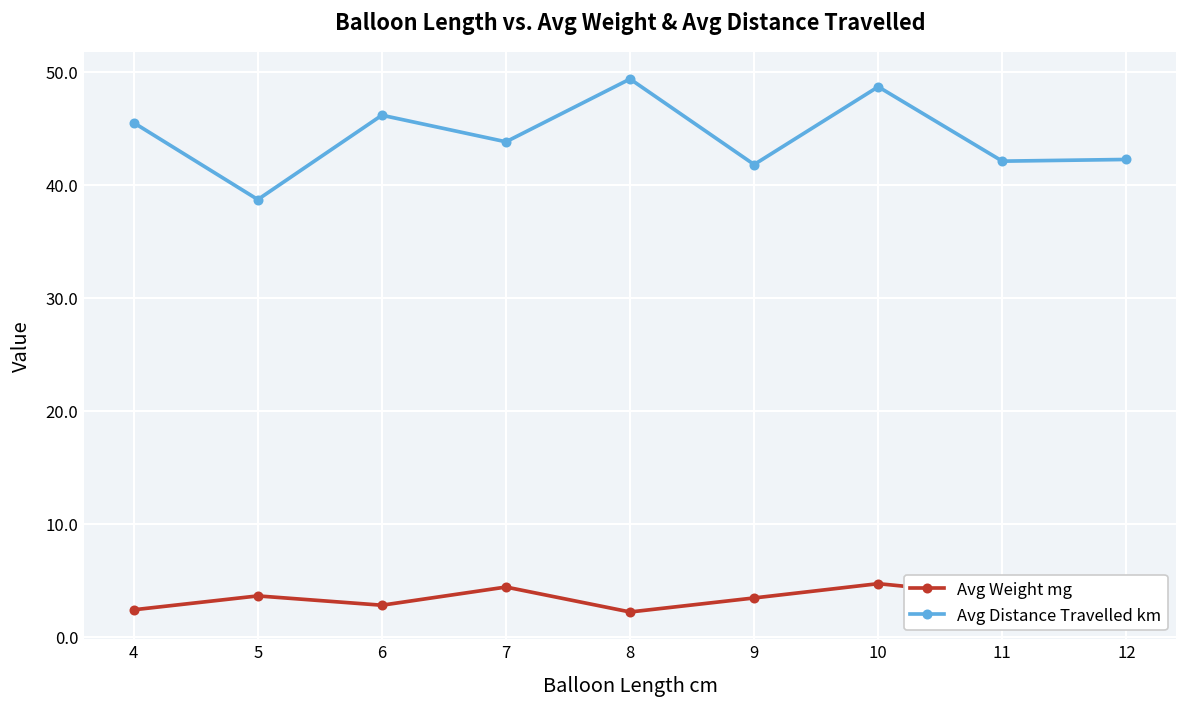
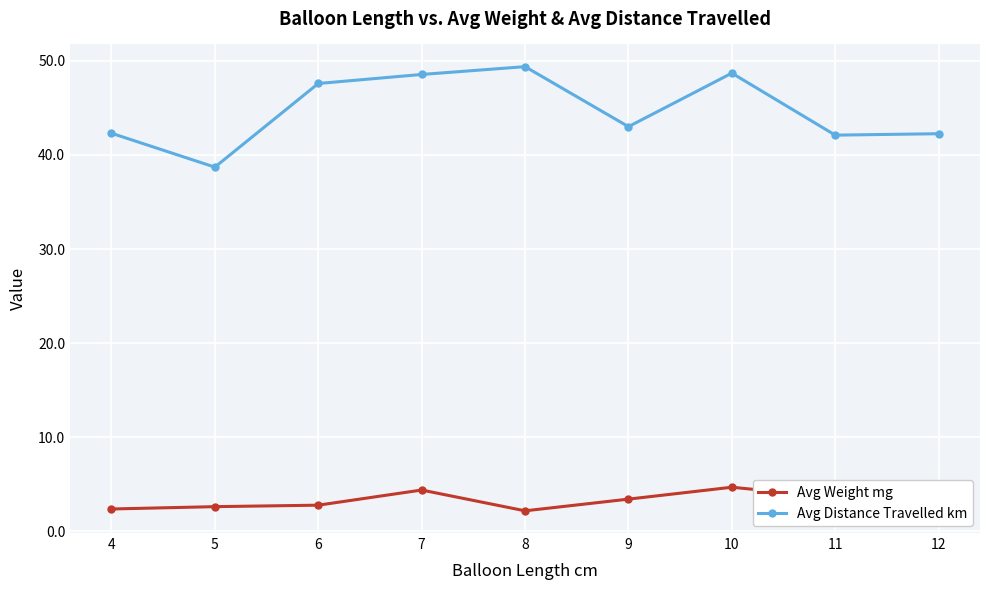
Avg Distance Travelled km, 4: 46 -> 42
Avg Weight mg, 5: 4 -> 3
Avg Distance Travelled km, 6: 46 -> 48
Avg Distance Travelled km, 7: 44 -> 49
Avg Distance Travelled km, 9: 42 -> 43
